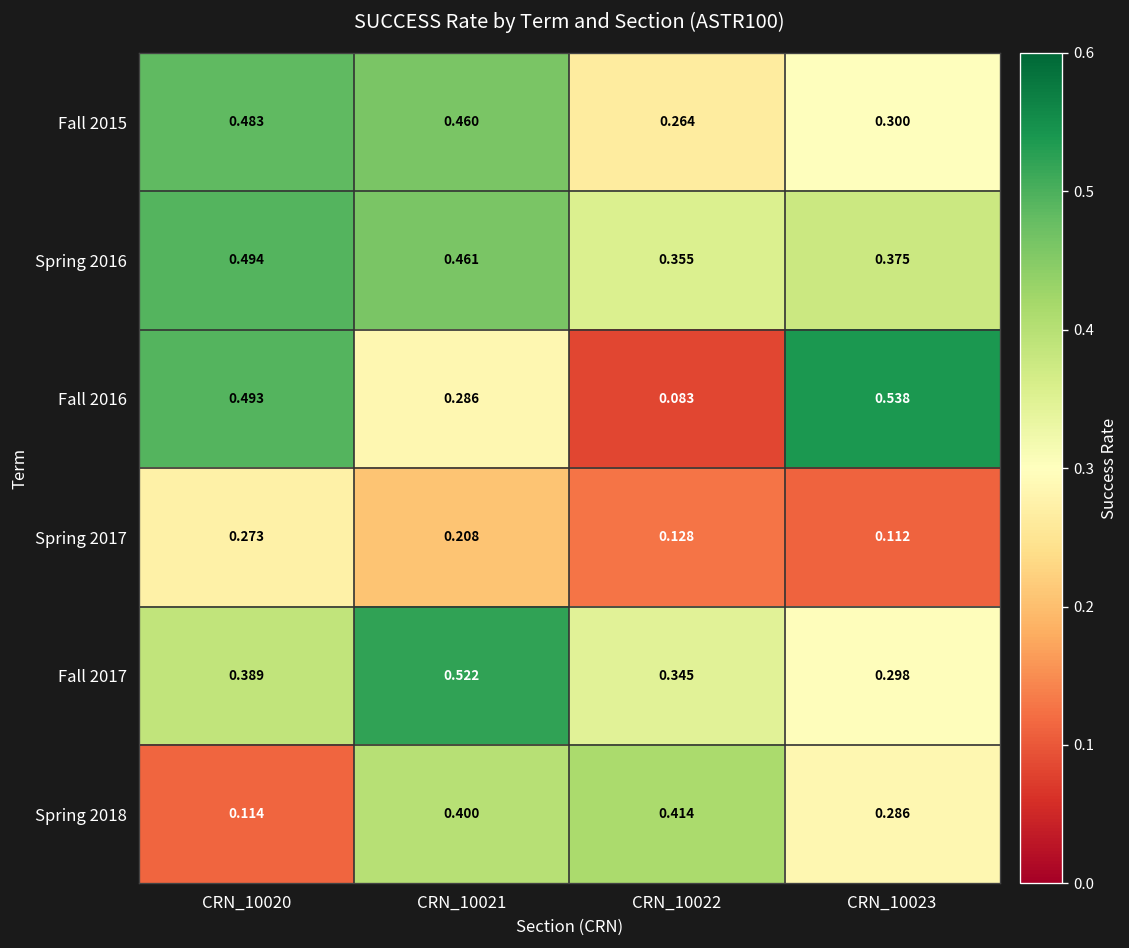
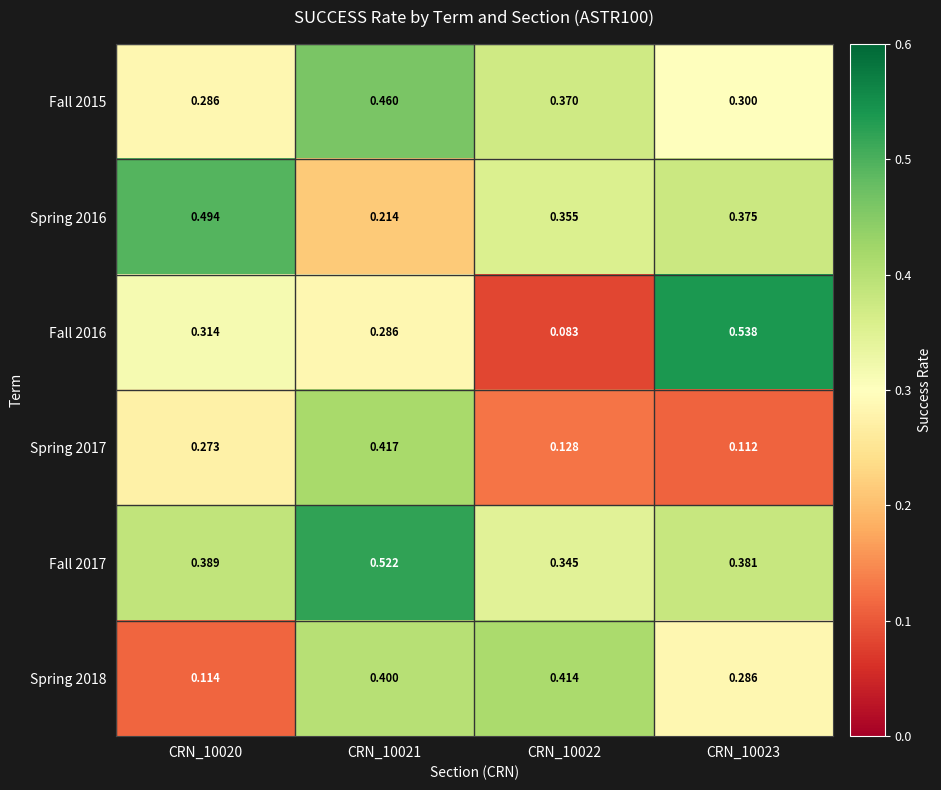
Fall 2015, CRN_10020: 0.483 -> 0.286
Fall 2015, CRN_10022: 0.264 -> 0.370
Spring 2016, CRN_10021: 0.461 -> 0.214
Fall 2016, CRN_10020: 0.493 -> 0.314
Spring 2017, CRN_10021: 0.208 -> 0.417
Fall 2017, CRN_10023: 0.298 -> 0.381
